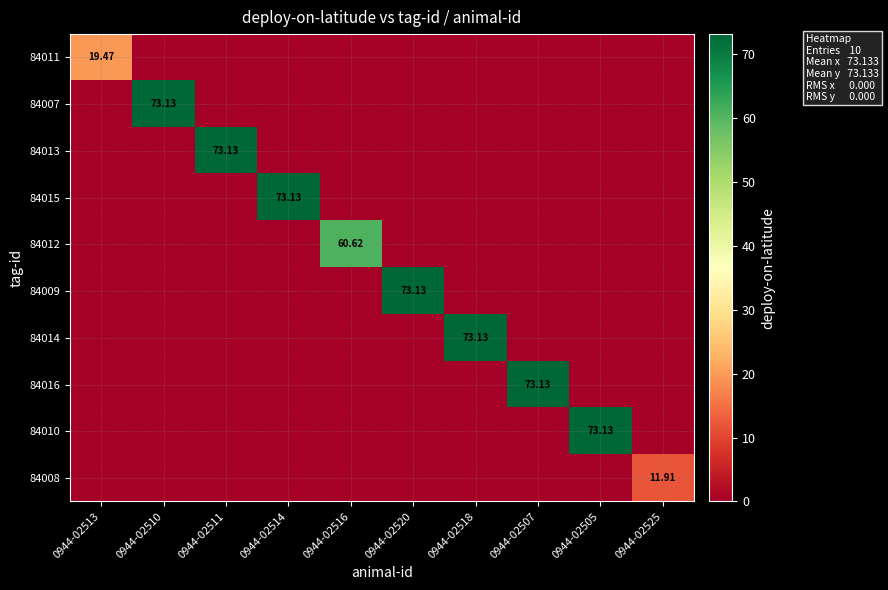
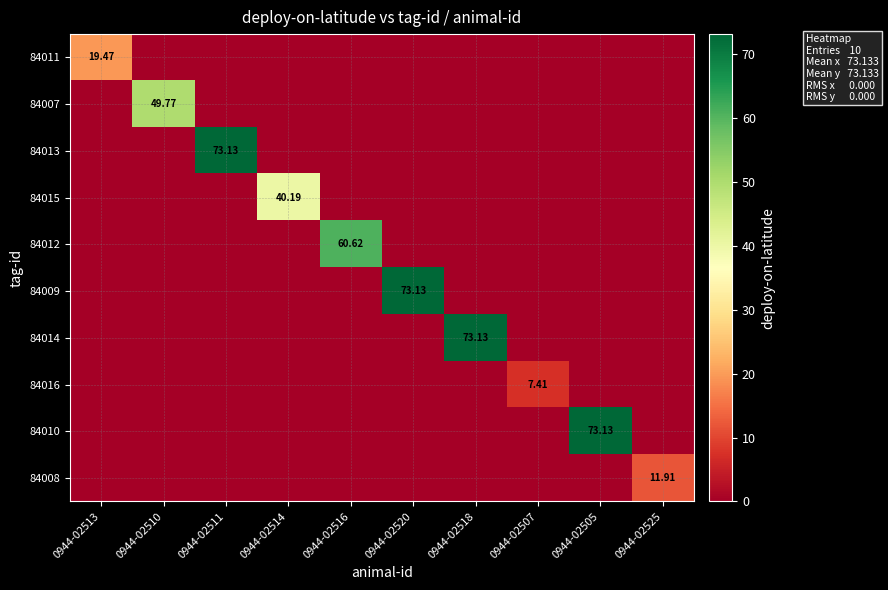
84007, 0944-02510: 73.13 -> 49.77
84015, 0944-02514: 73.13 -> 40.19
84016, 0944-02507: 73.13 -> 7.41
